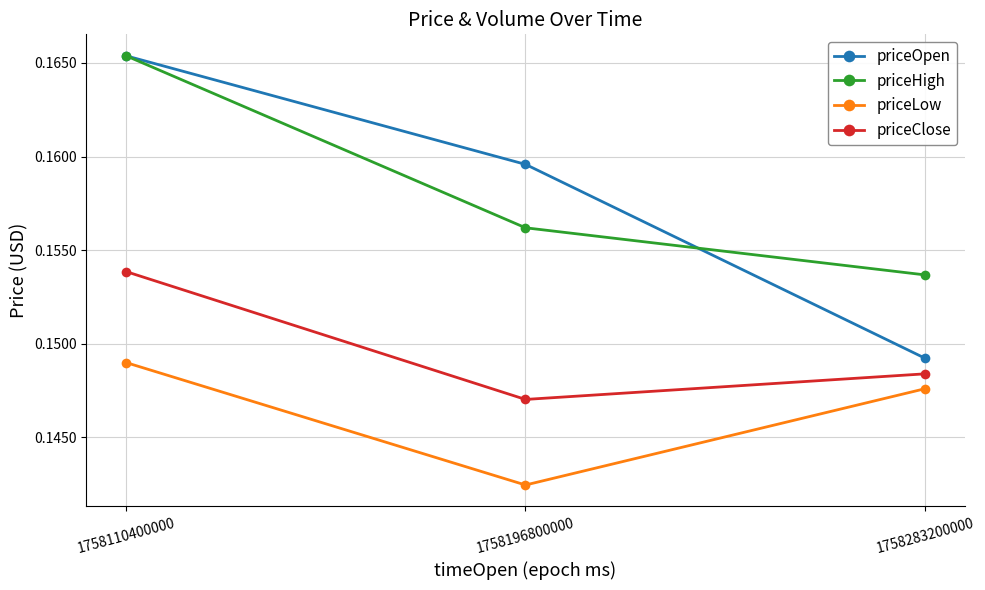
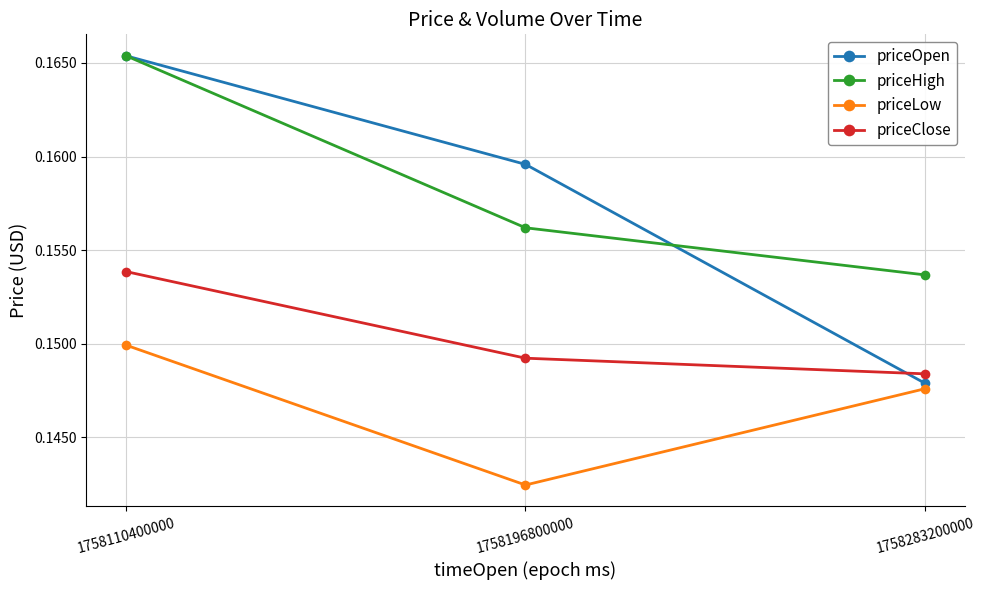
priceLow, 1758110400000: 0.1490 -> 0.1499
priceClose, 1758196800000: 0.1470 -> 0.1492
priceOpen, 1758283200000: 0.1492 -> 0.1479
